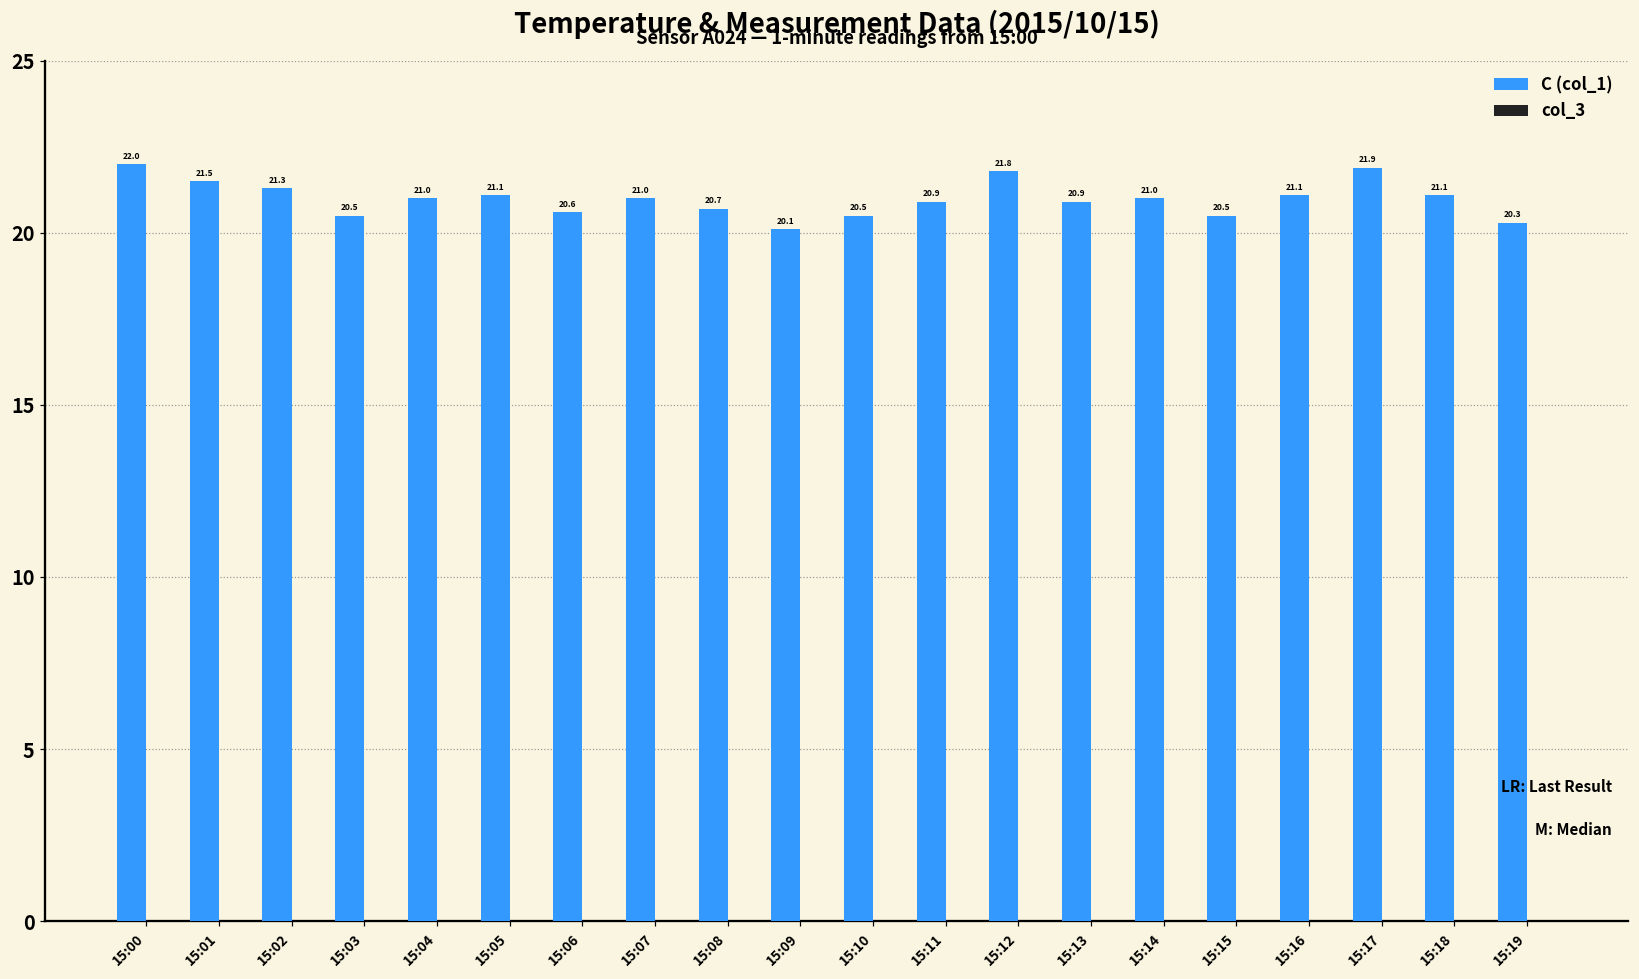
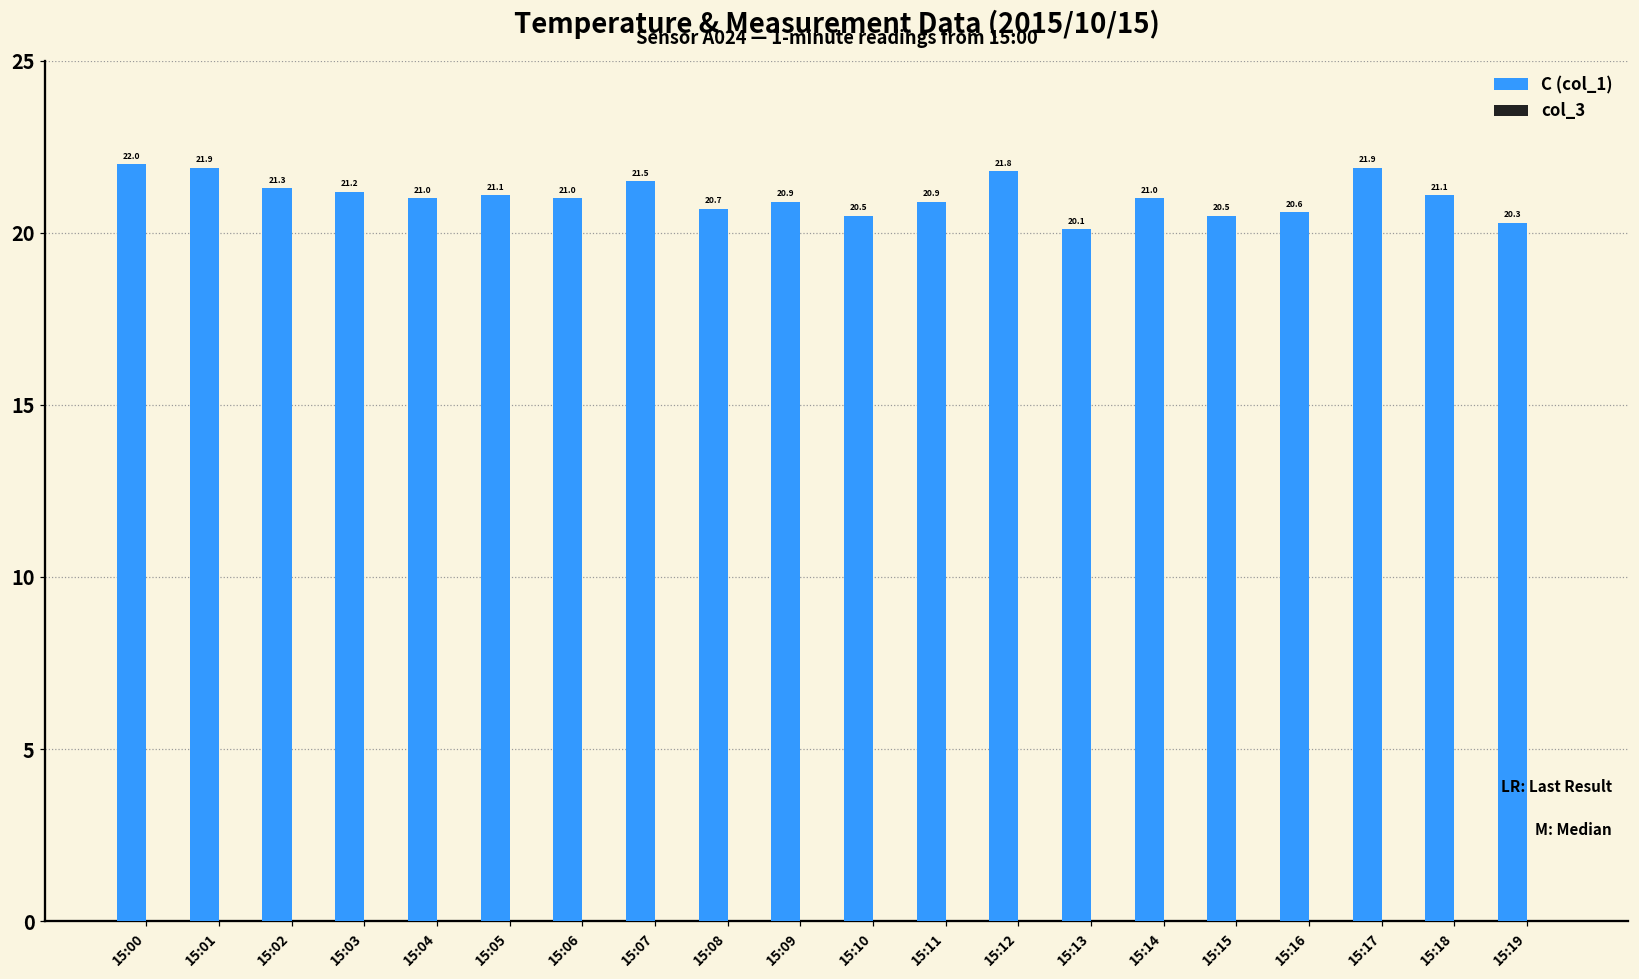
C (col_1), 15:01: 21.5 -> 21.9
C (col_1), 15:03: 20.5 -> 21.2
C (col_1), 15:06: 20.6 -> 21.0
C (col_1), 15:07: 21.0 -> 21.5
C (col_1), 15:09: 20.1 -> 20.9
C (col_1), 15:13: 20.9 -> 20.1
C (col_1), 15:16: 21.1 -> 20.6
